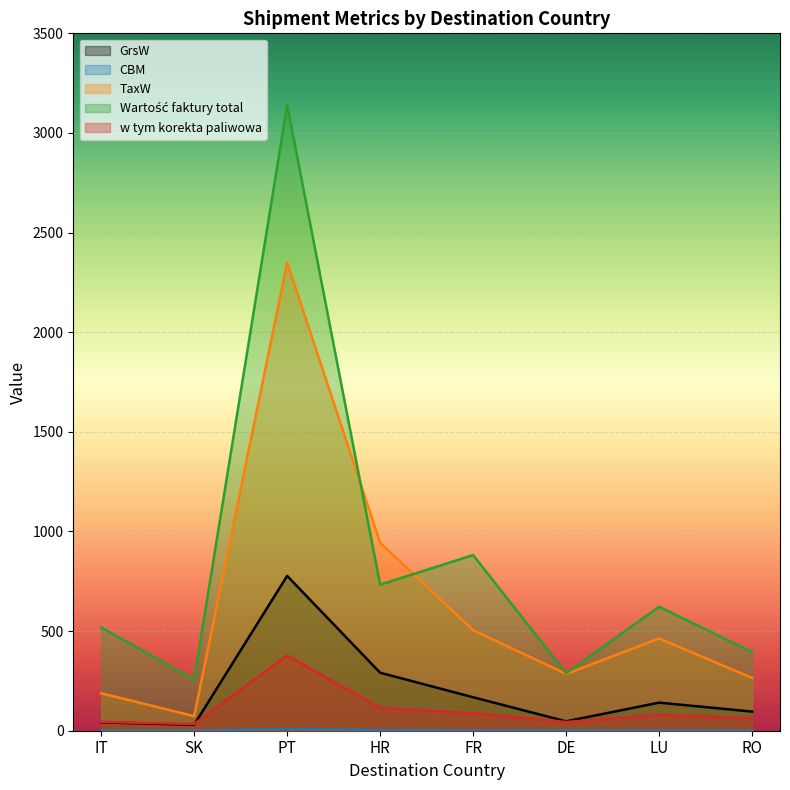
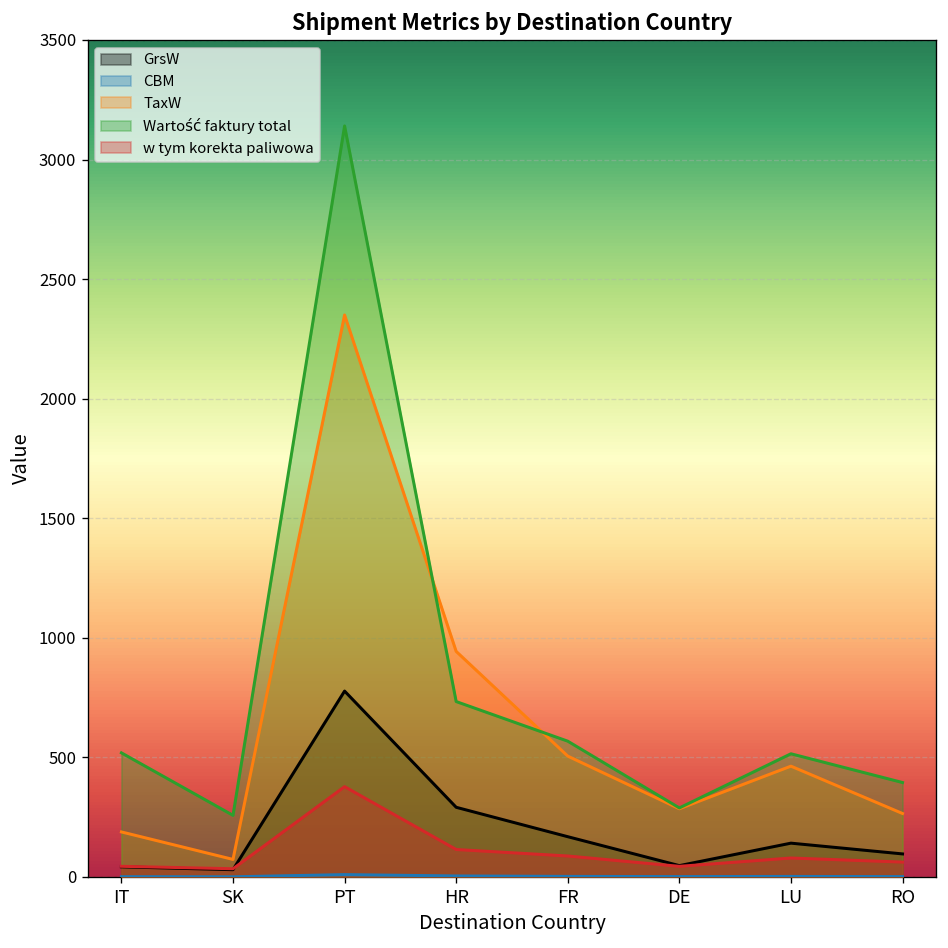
Wartość faktury total, FR: 880 -> 570
Wartość faktury total, LU: 620 -> 510
